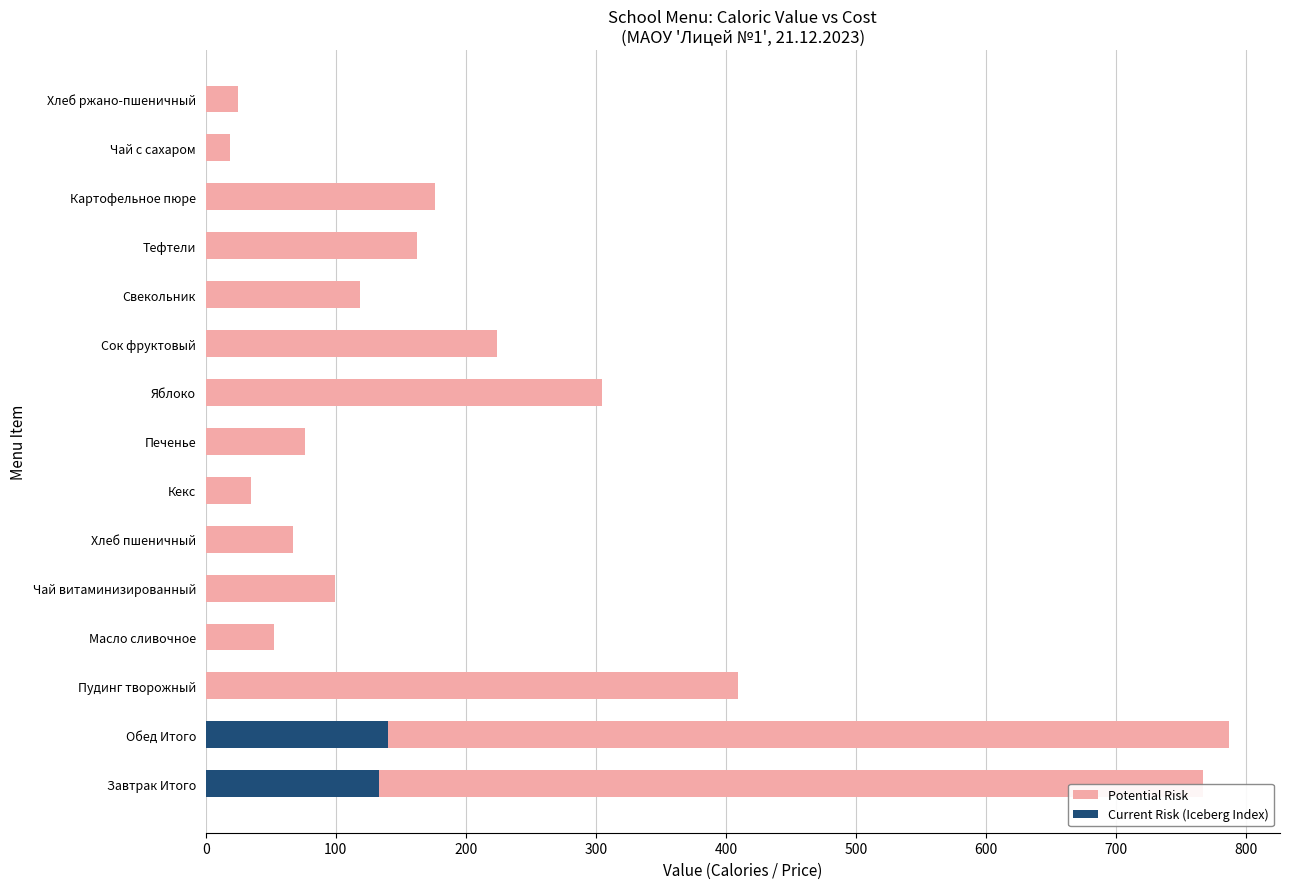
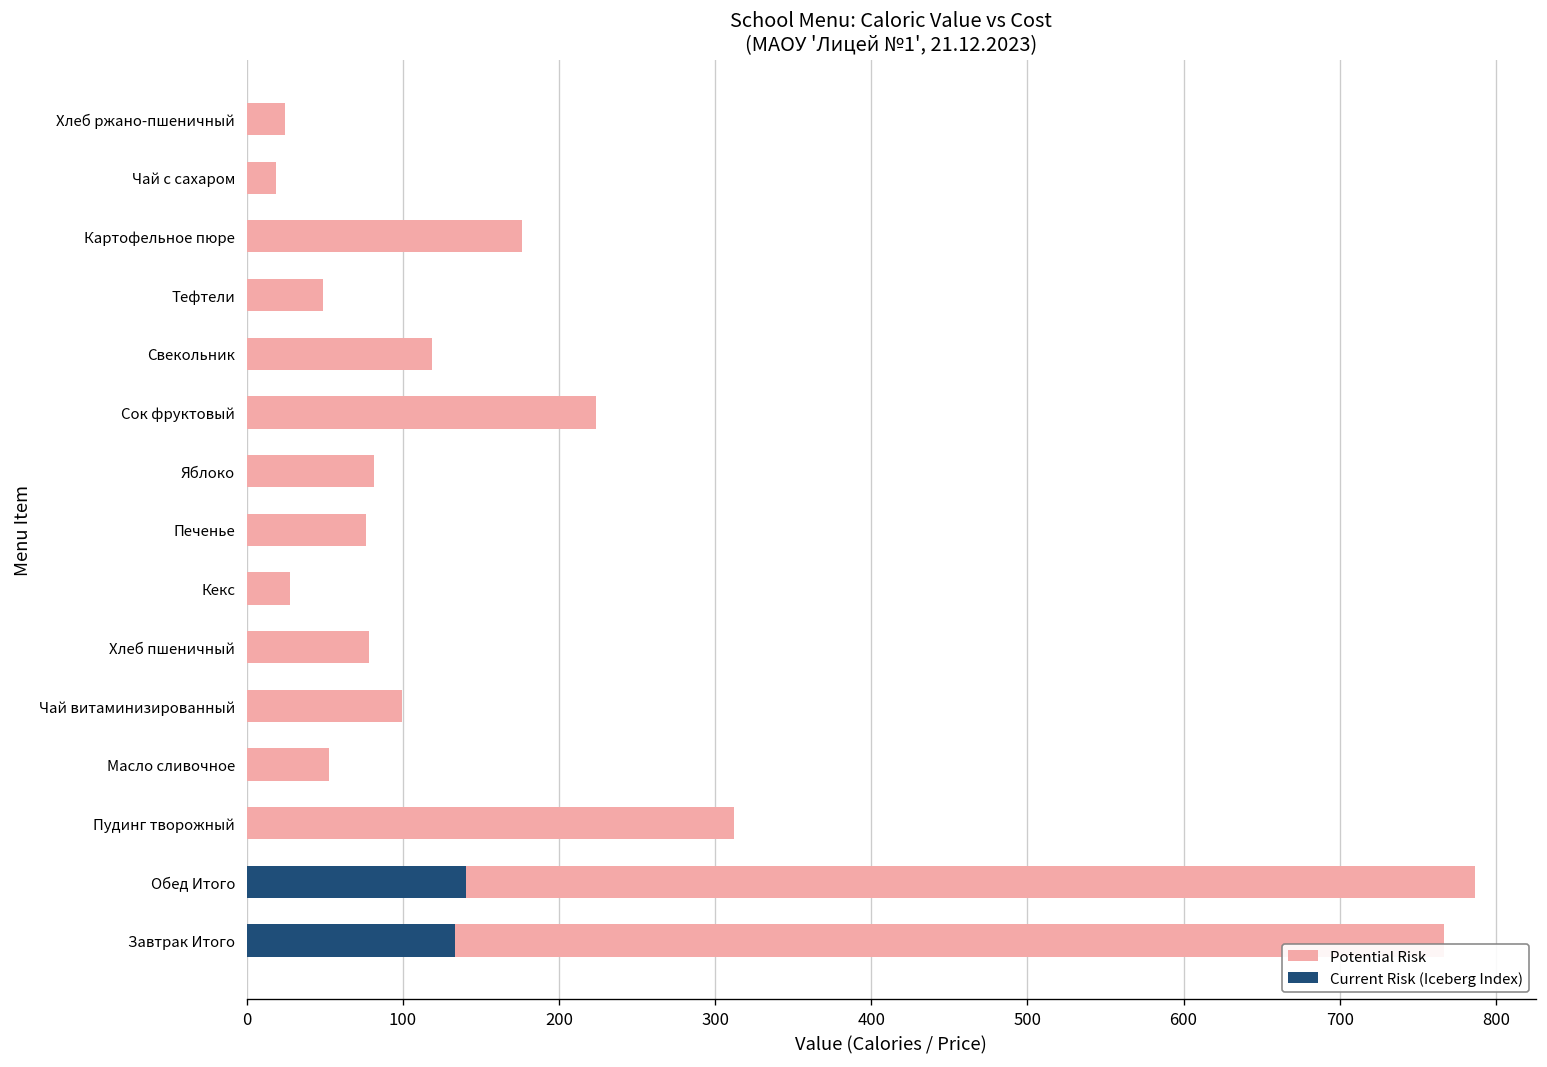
Potential Risk, Тефтели: 162 -> 49
Potential Risk, Яблоко: 305 -> 82
Potential Risk, Кекс: 35 -> 28
Potential Risk, Хлеб пшеничный: 67 -> 78
Potential Risk, Пудинг творожный: 409 -> 312
